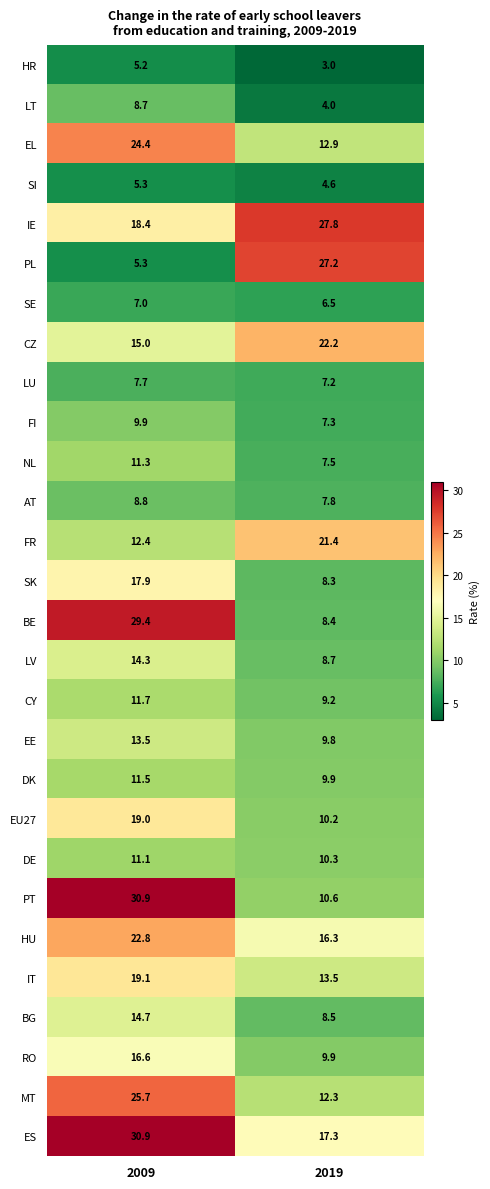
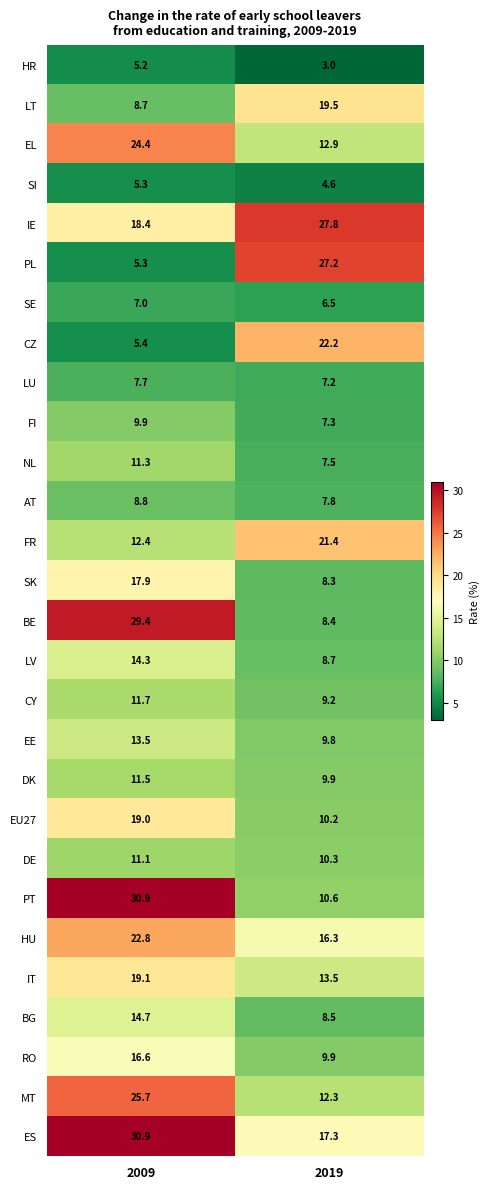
LT, 2019: 4.0 -> 19.5
CZ, 2009: 15.0 -> 5.4
